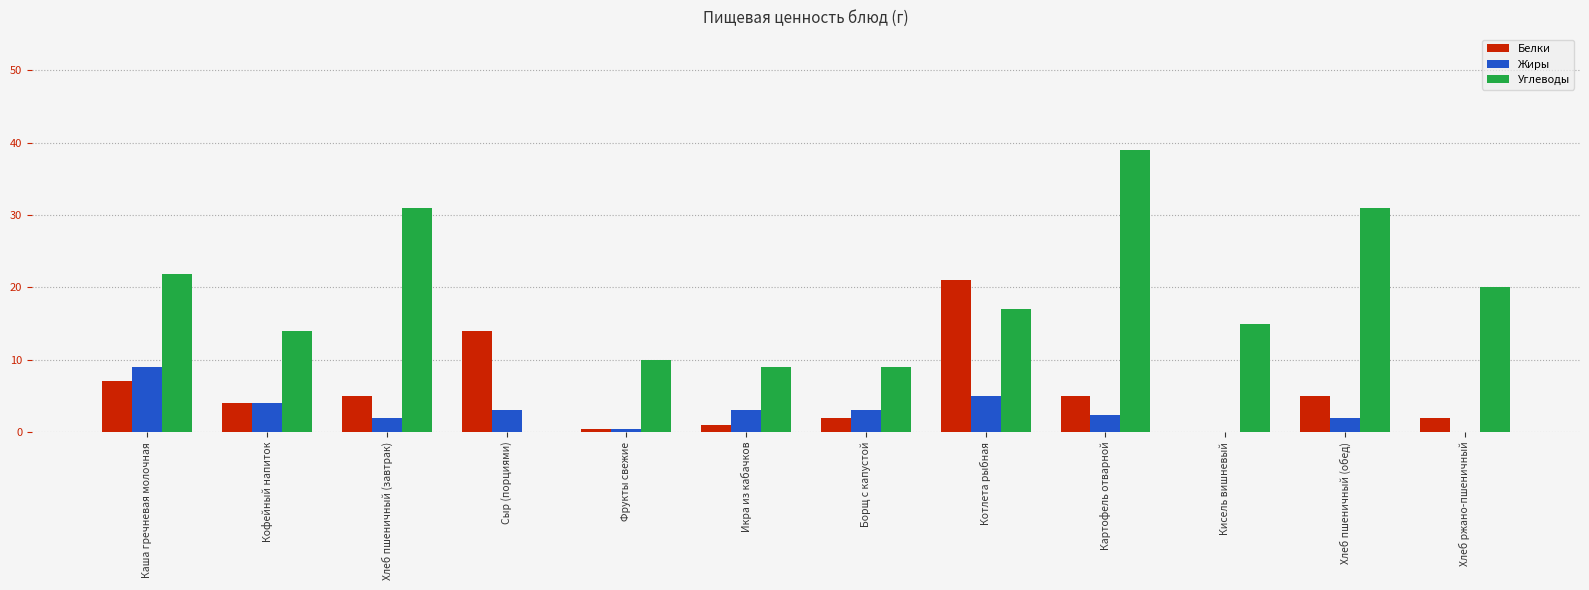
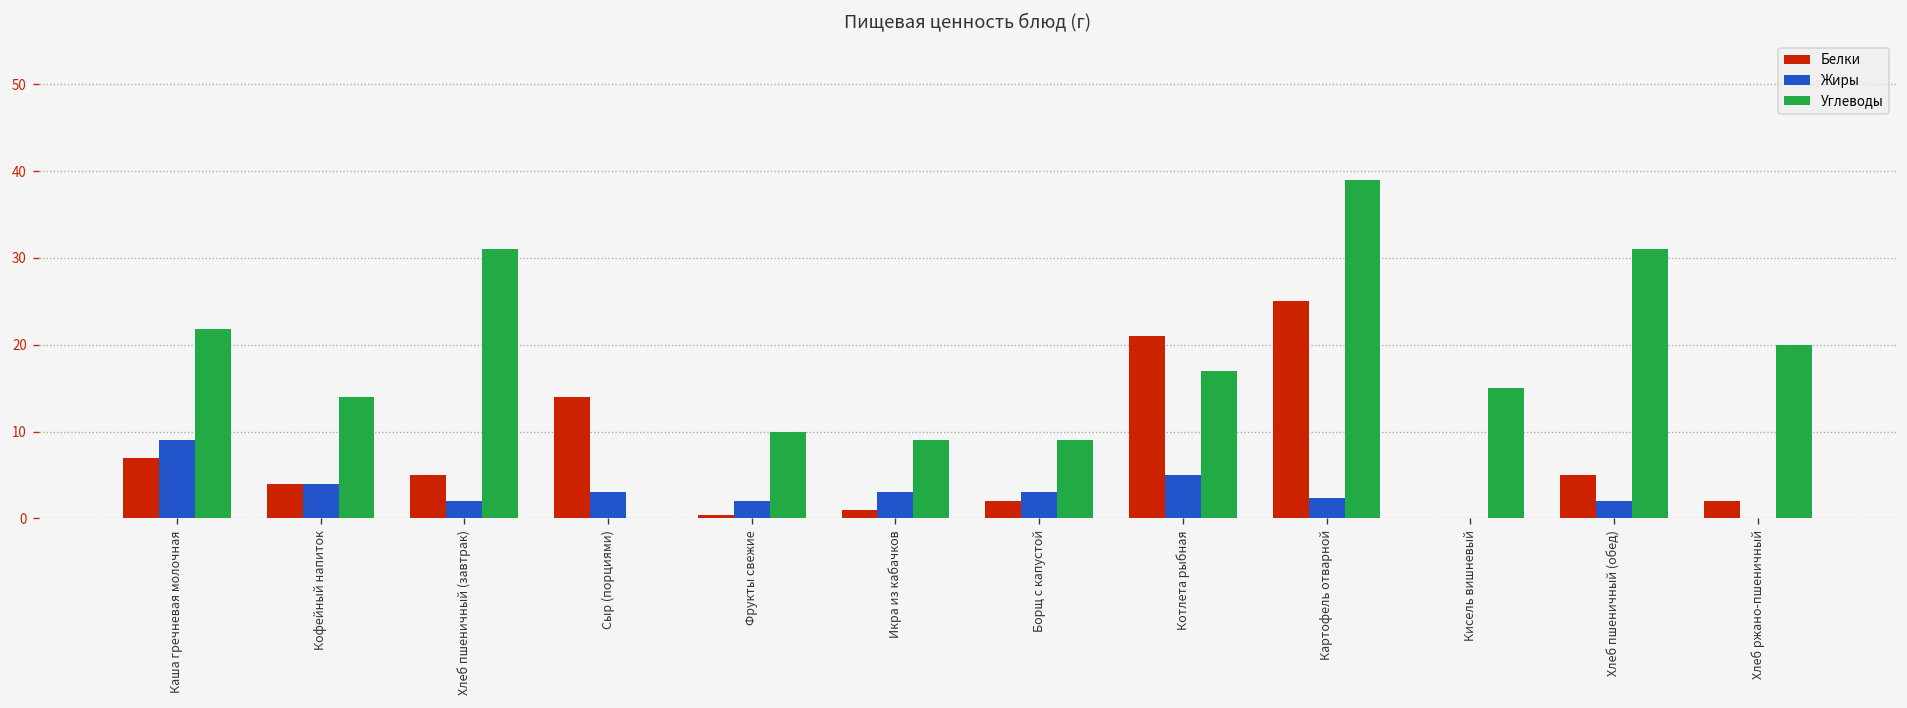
Жиры, Фрукты свежие: 0 -> 2
Белки, Картофель отварной: 5 -> 25
